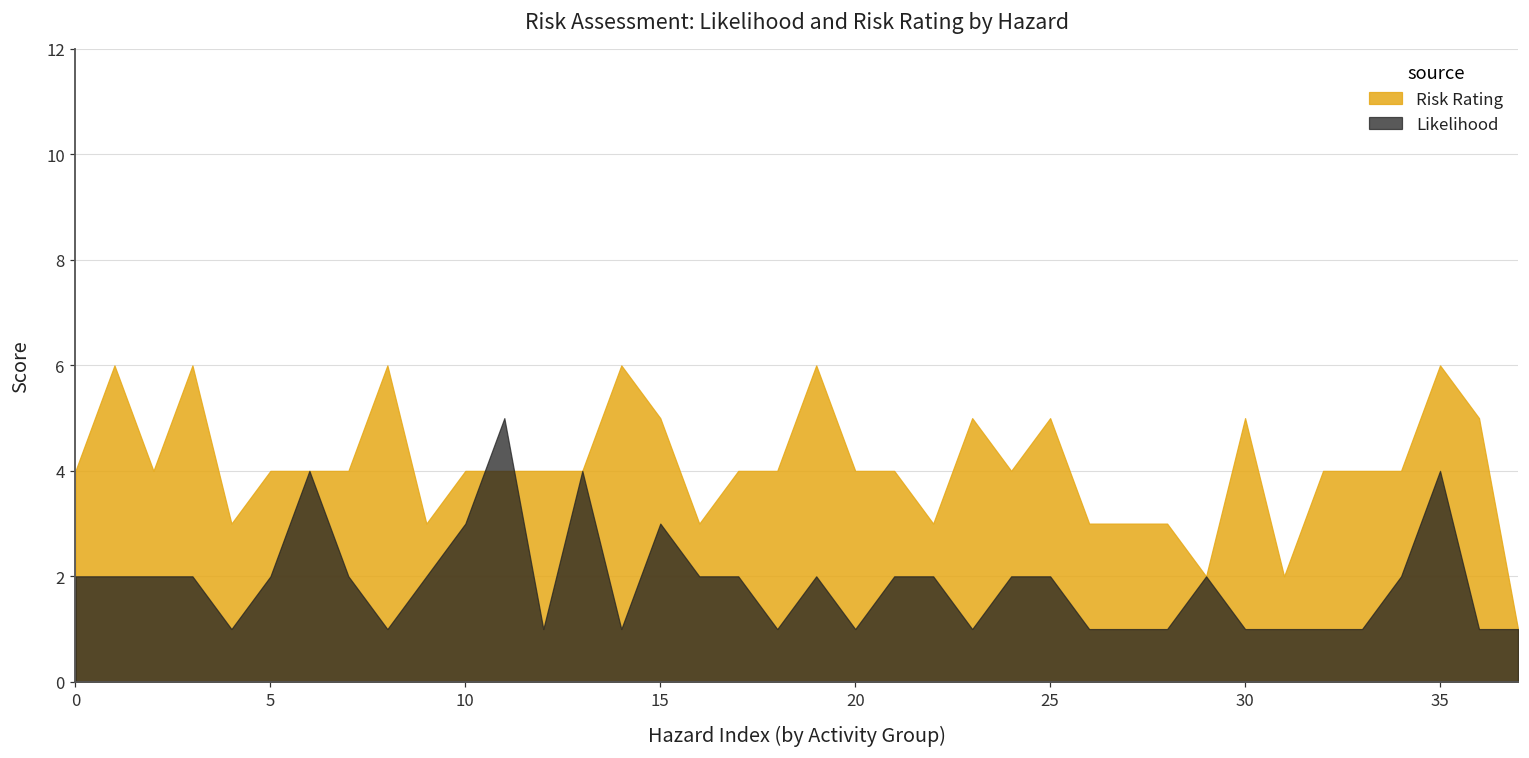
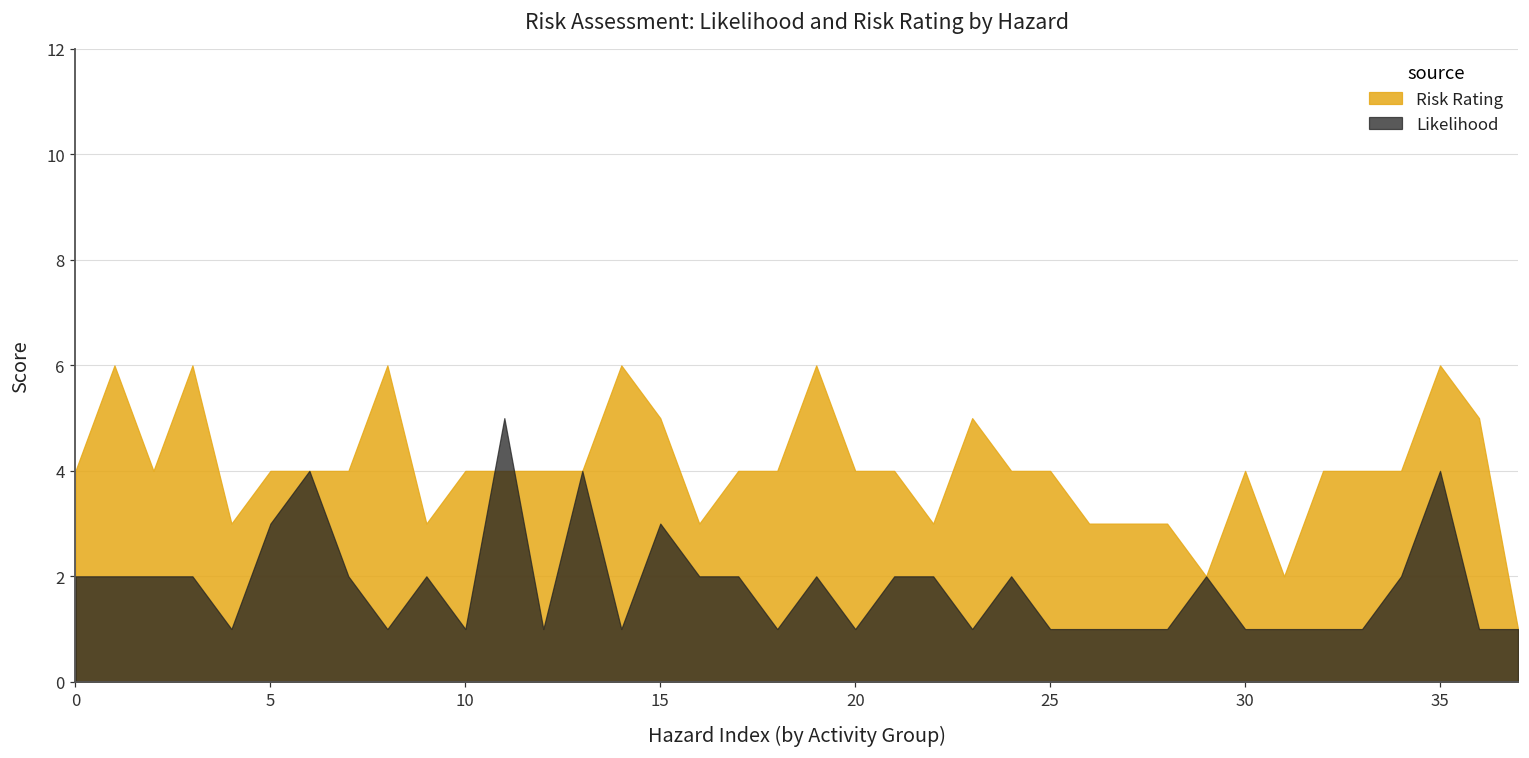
Likelihood, 5: 2 -> 3
Likelihood, 10: 3 -> 1
Risk Rating, 25: 5 -> 4
Likelihood, 25: 2 -> 1
Risk Rating, 30: 5 -> 4
